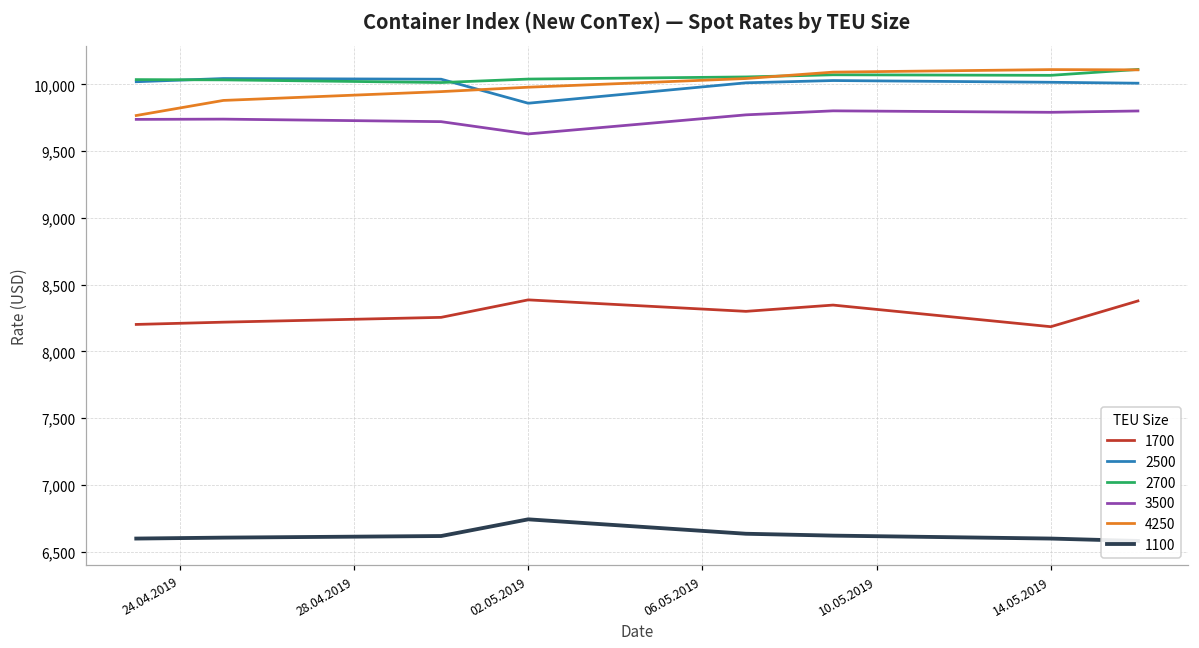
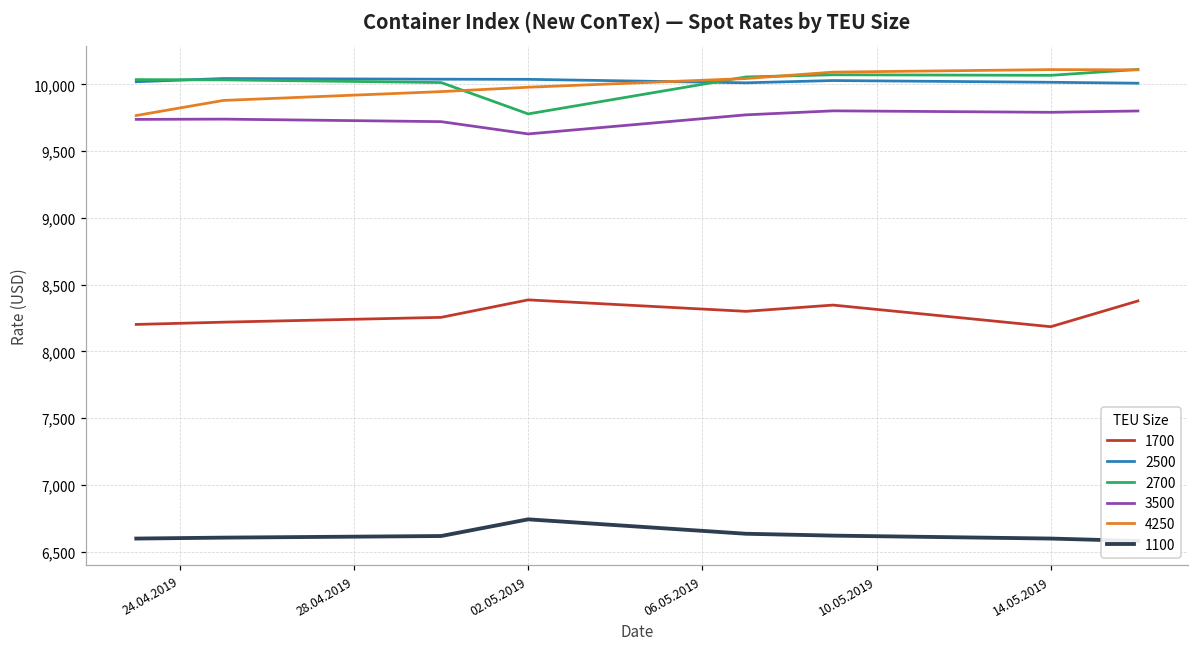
2500, 02.05.2019: 9,860 -> 10,040
2700, 02.05.2019: 10,040 -> 9,780
